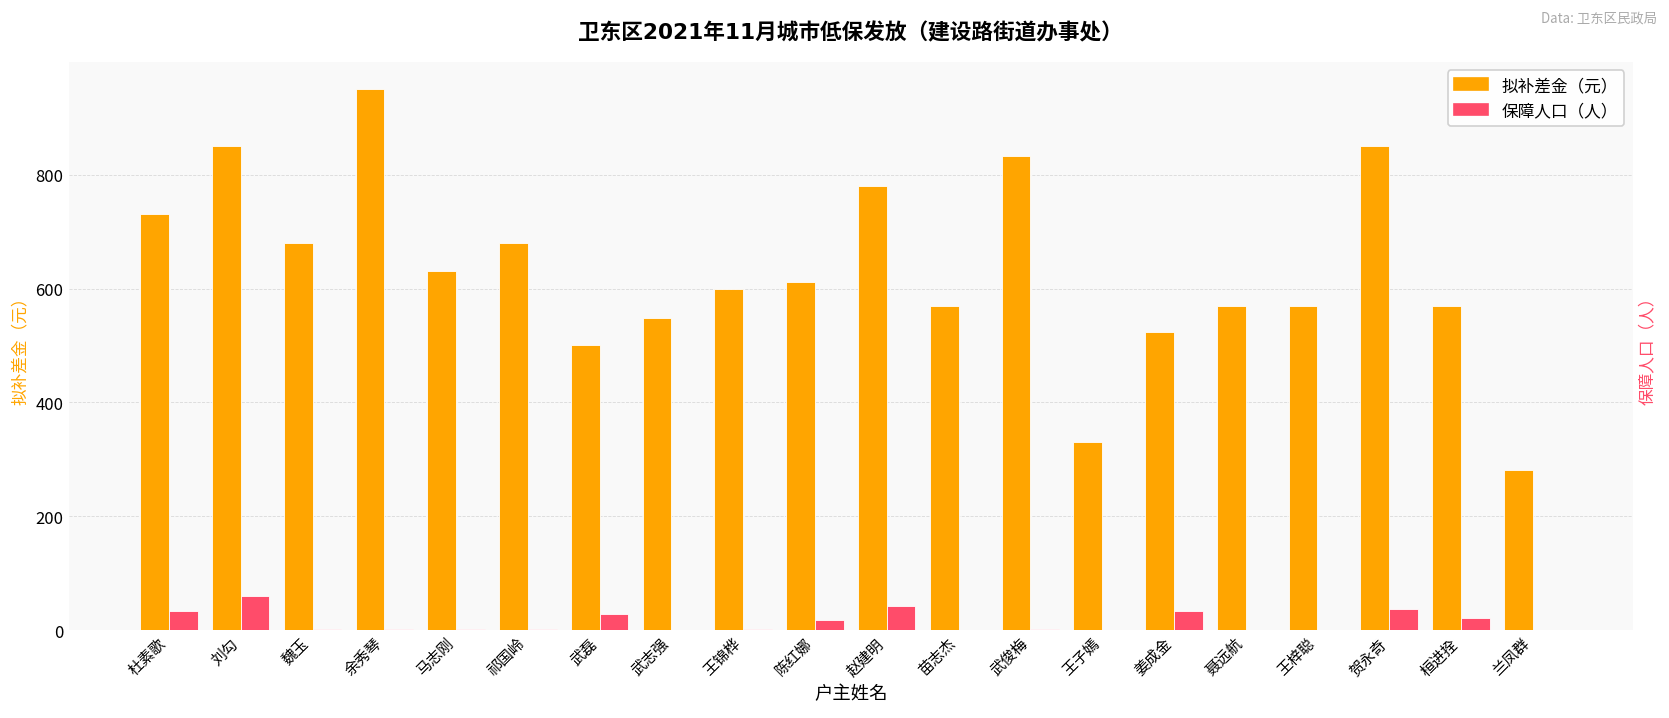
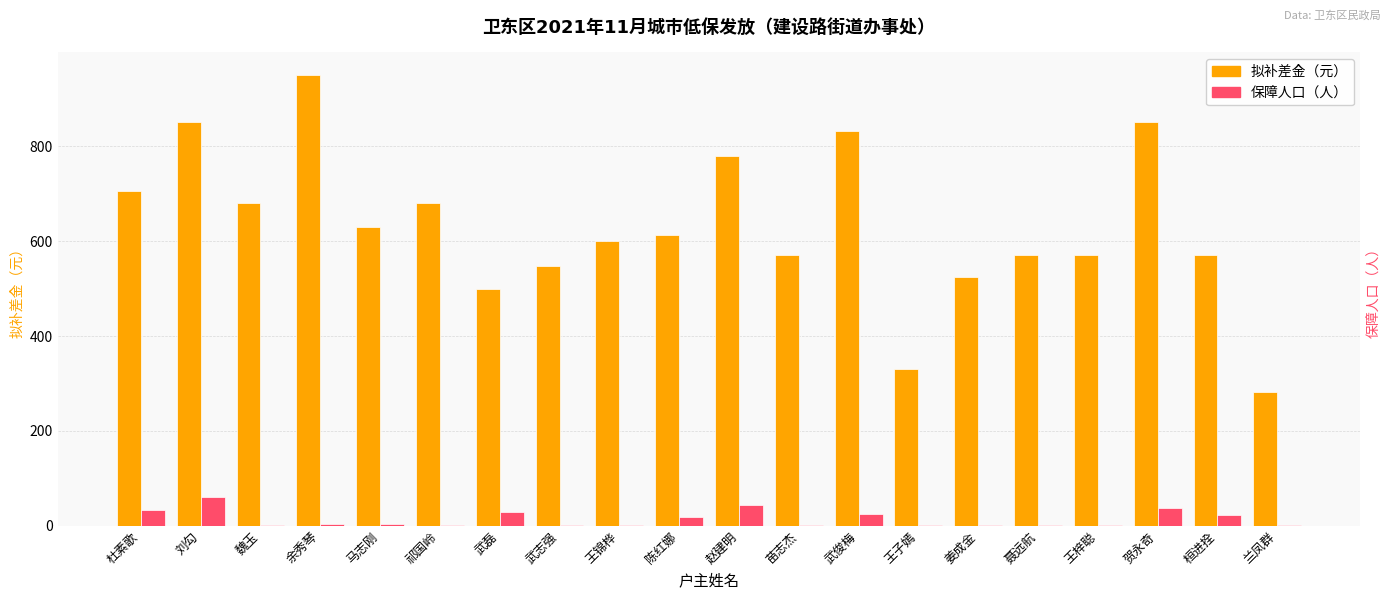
拟补差金（元）, 杜素歌: 730 -> 710
保障人口（人）, 武俊梅: 0 -> 20
保障人口（人）, 姜成金: 30 -> 0
